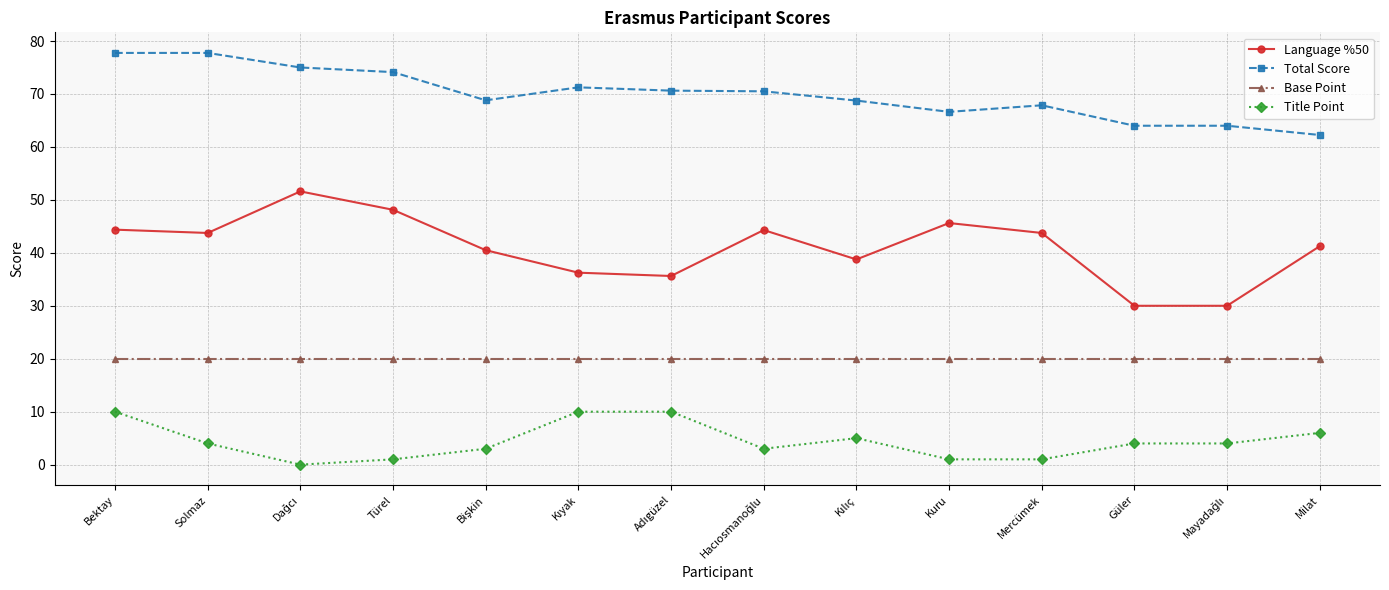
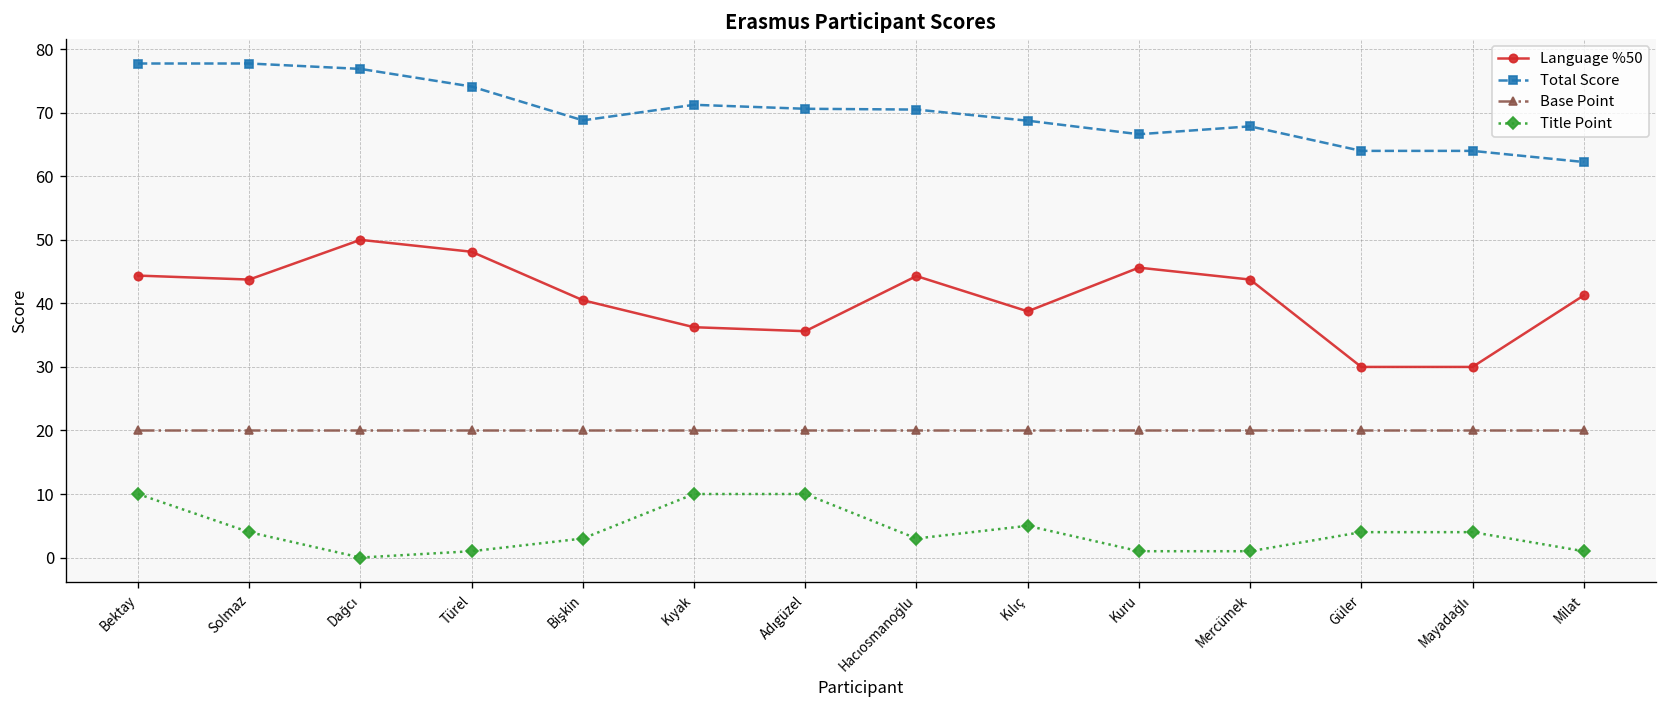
Language %50, Dağcı: 52 -> 50
Total Score, Dağcı: 75 -> 77
Title Point, Milat: 6 -> 1
